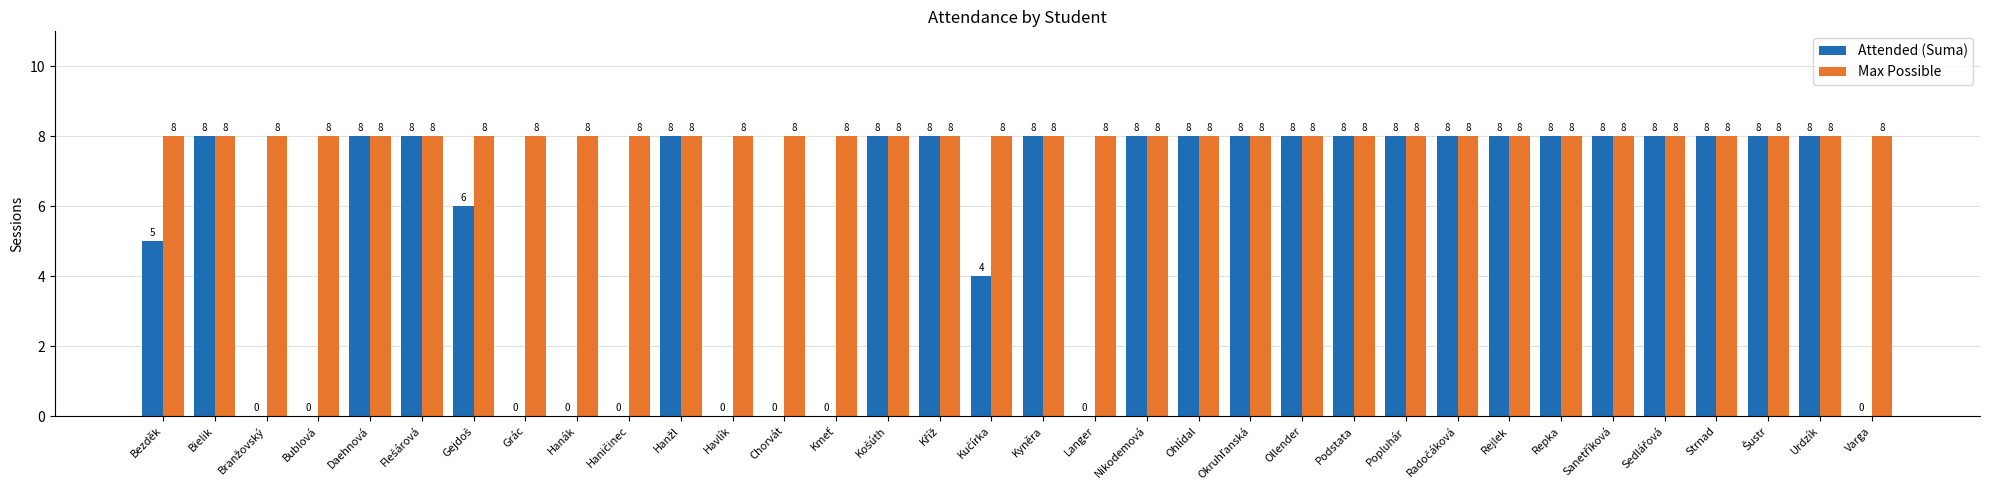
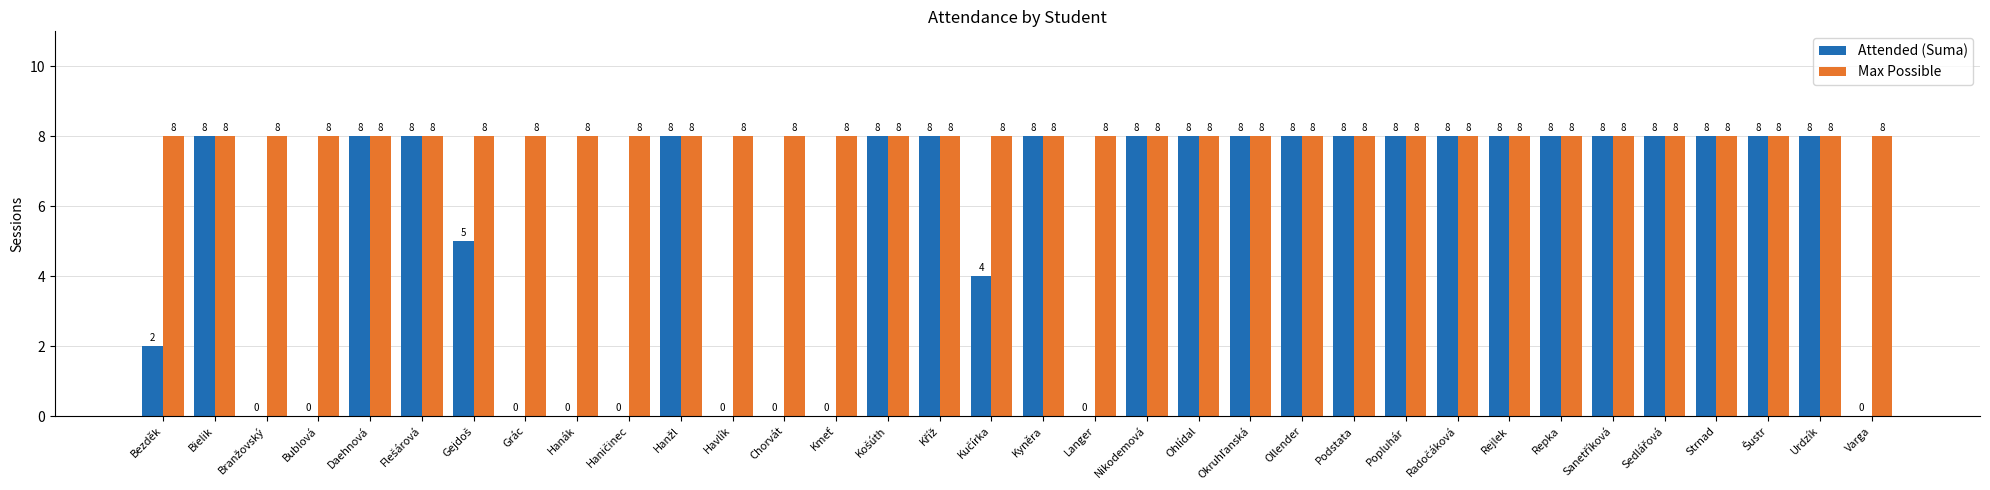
Attended (Suma), Bezděk: 5 -> 2
Attended (Suma), Gejdoš: 6 -> 5
